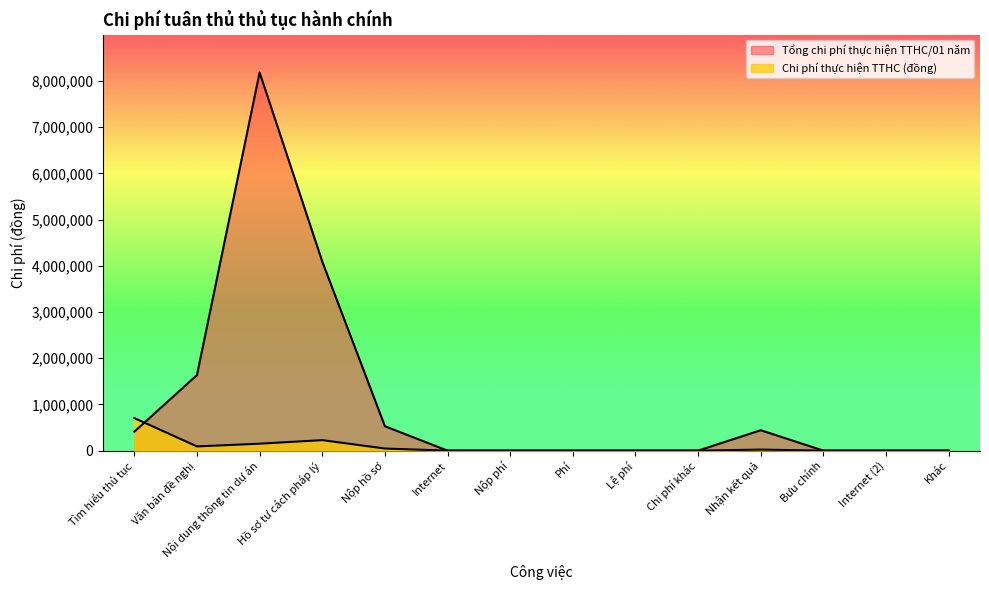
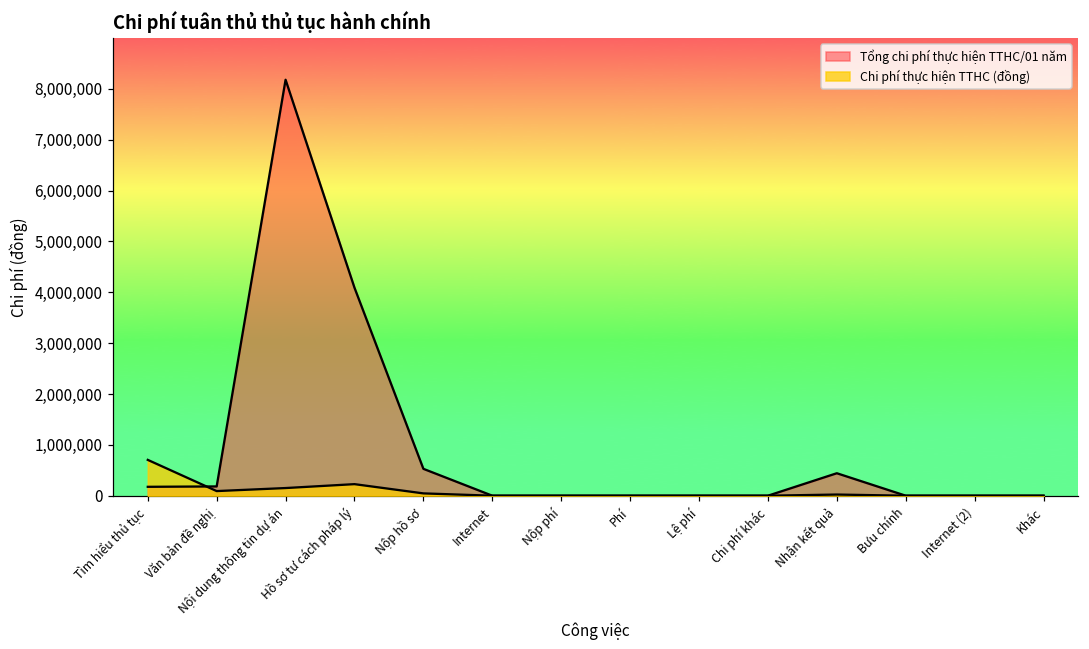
Tổng chi phí thực hiện TTHC/01 năm, Tìm hiểu thủ tục: 400,000 -> 200,000
Tổng chi phí thực hiện TTHC/01 năm, Văn bản đề nghị: 1,600,000 -> 200,000
